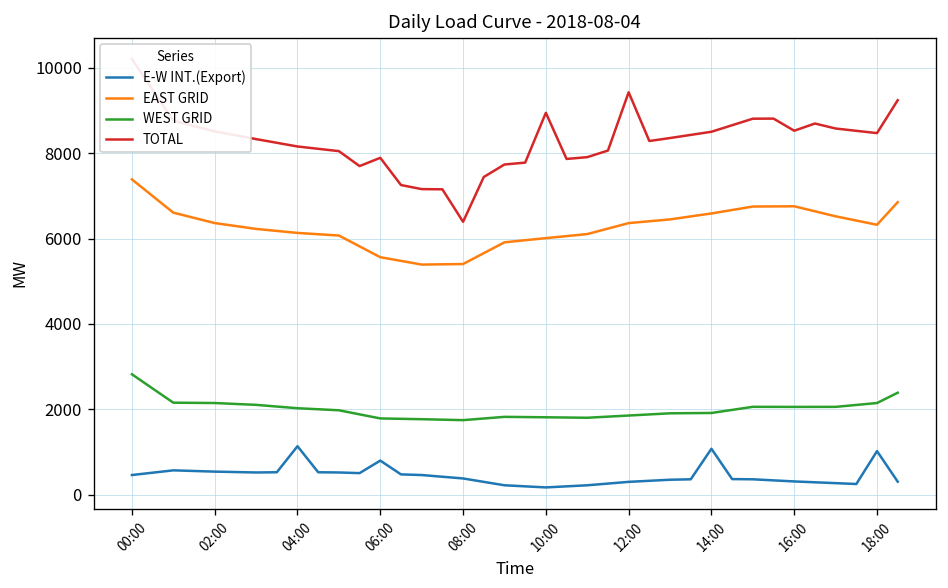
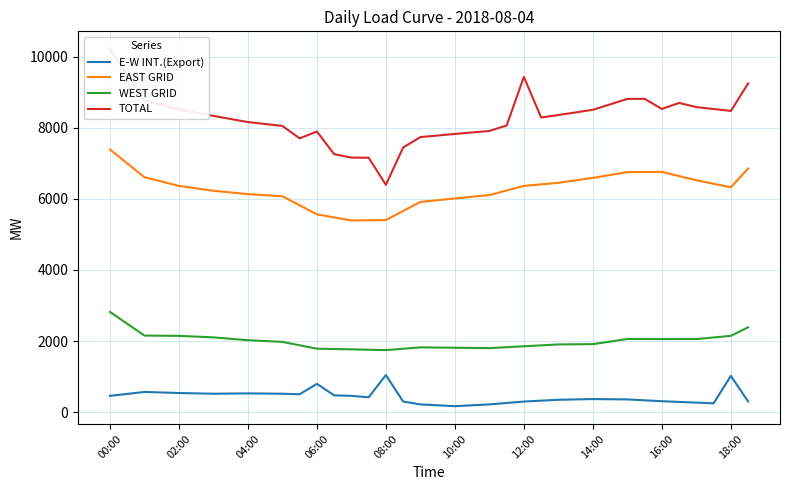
E-W INT.(Export), 04:00: 1100 -> 500
E-W INT.(Export), 08:00: 400 -> 1000
TOTAL, 10:00: 8900 -> 7800
E-W INT.(Export), 14:00: 1100 -> 400
